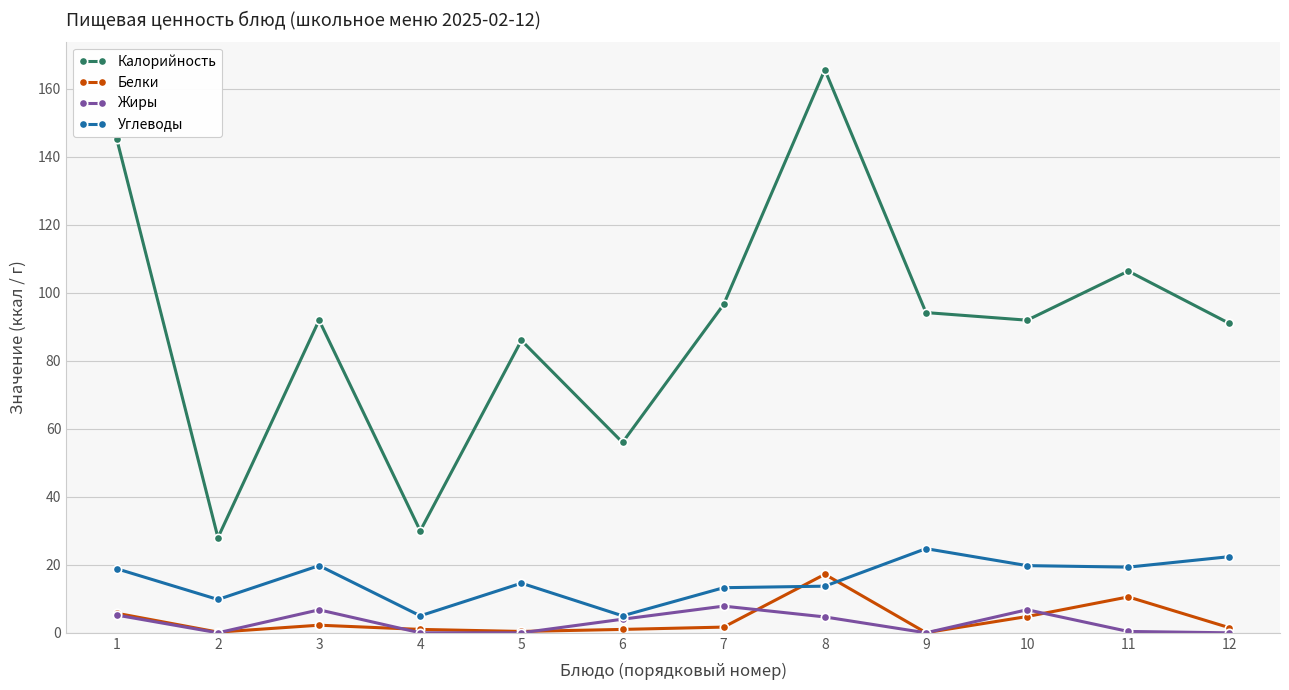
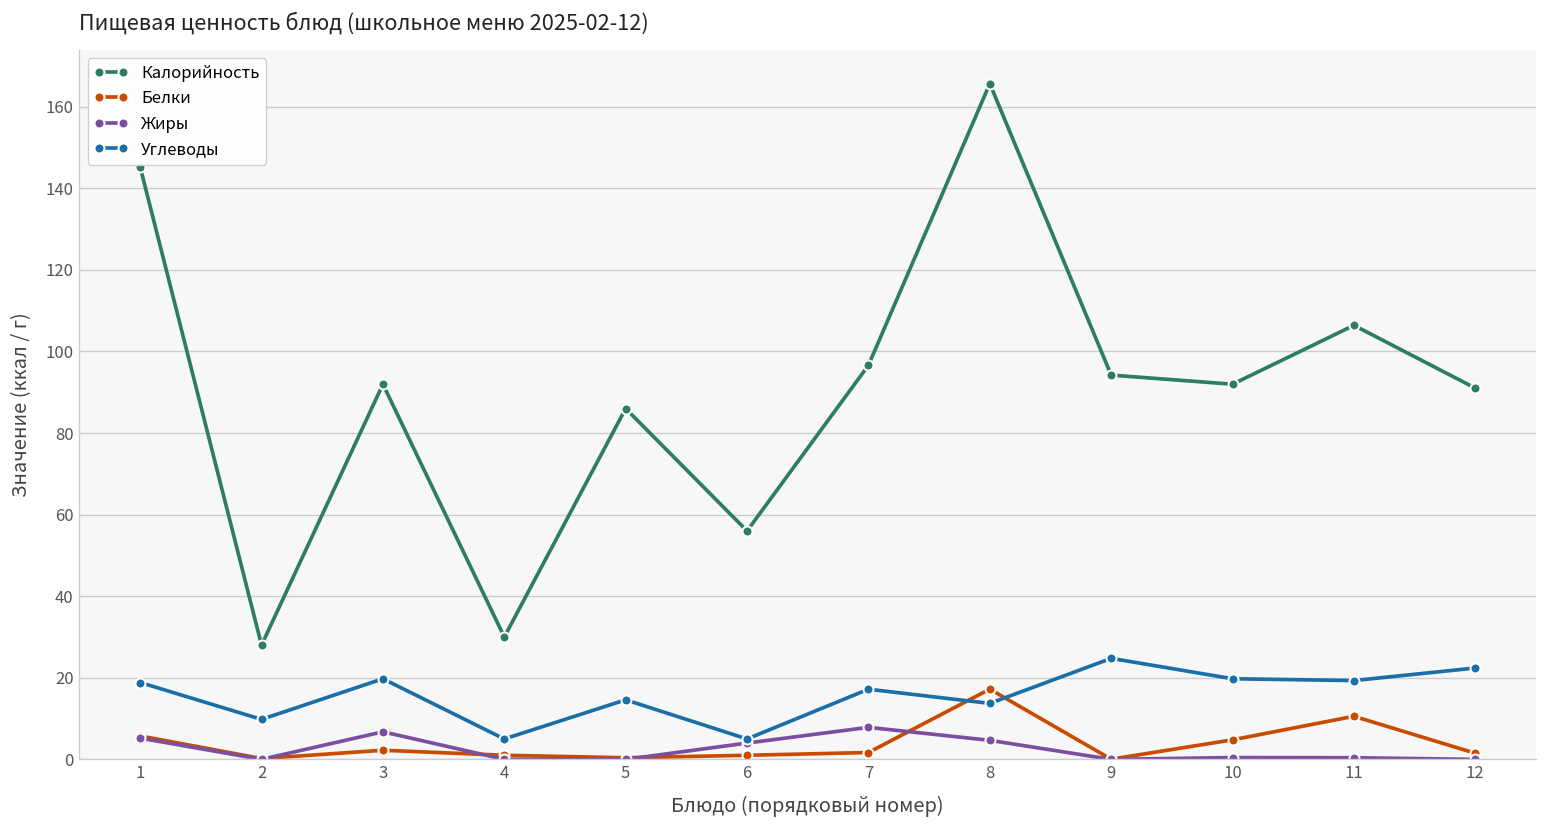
Углеводы, 7: 13 -> 17
Жиры, 10: 7 -> 0
